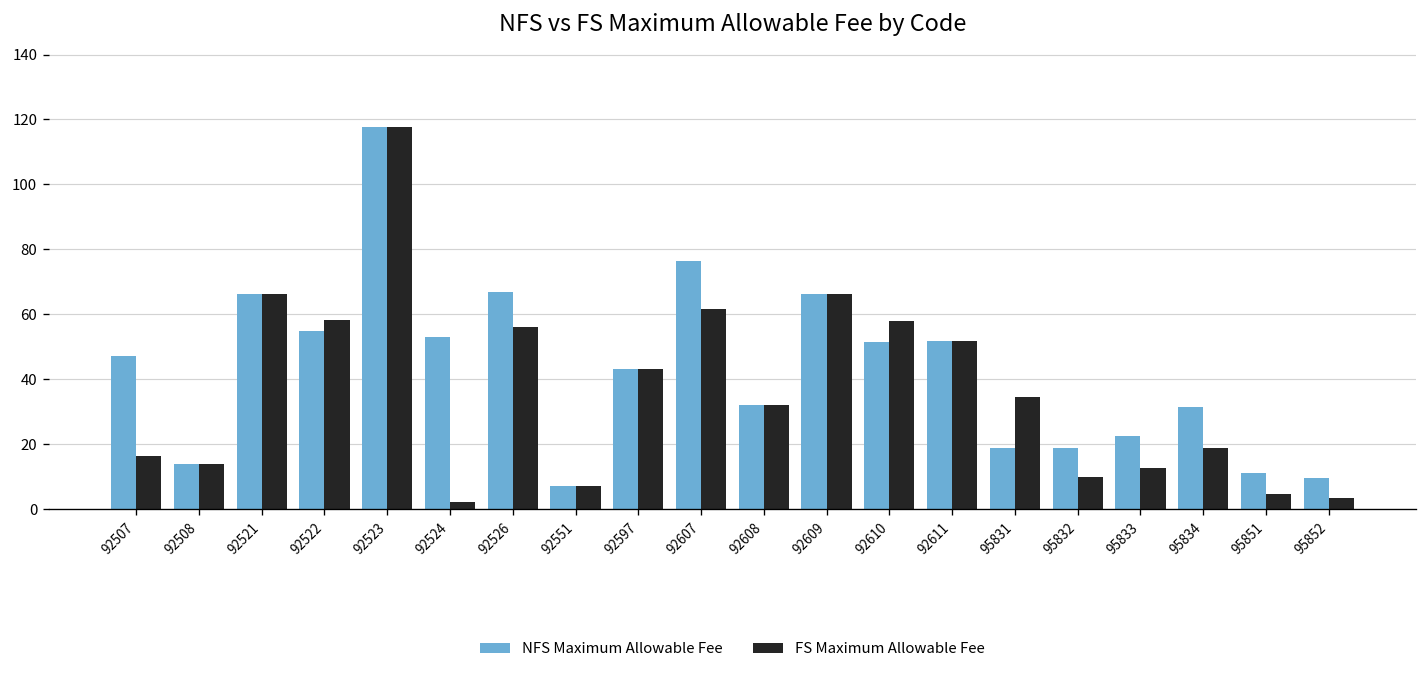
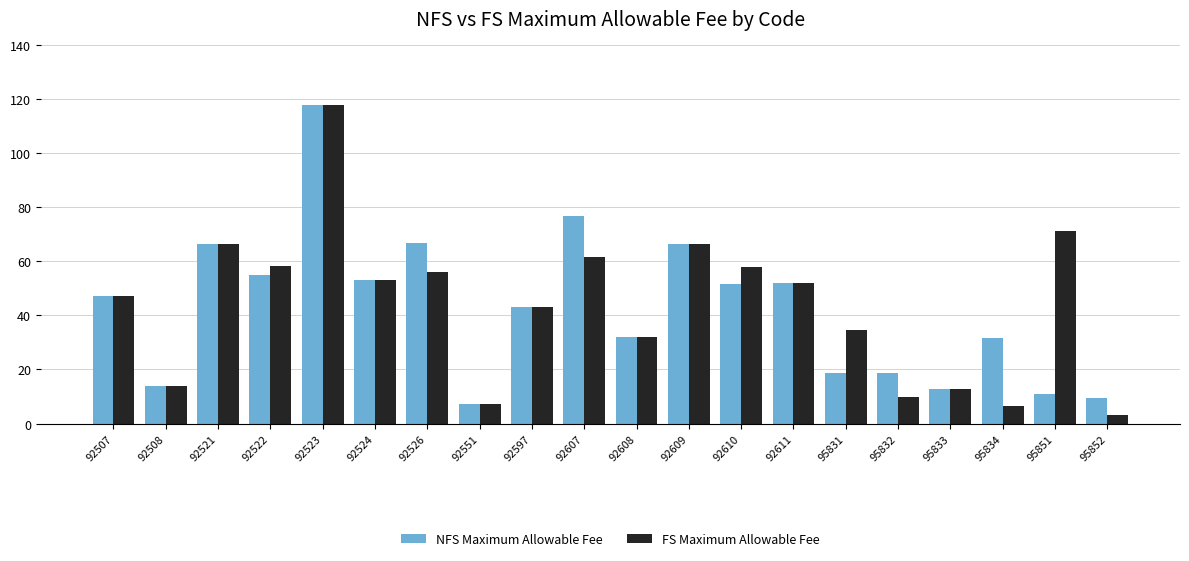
FS Maximum Allowable Fee, 92507: 16 -> 47
FS Maximum Allowable Fee, 92524: 2 -> 53
NFS Maximum Allowable Fee, 95833: 22 -> 13
FS Maximum Allowable Fee, 95834: 19 -> 7
FS Maximum Allowable Fee, 95851: 5 -> 71
